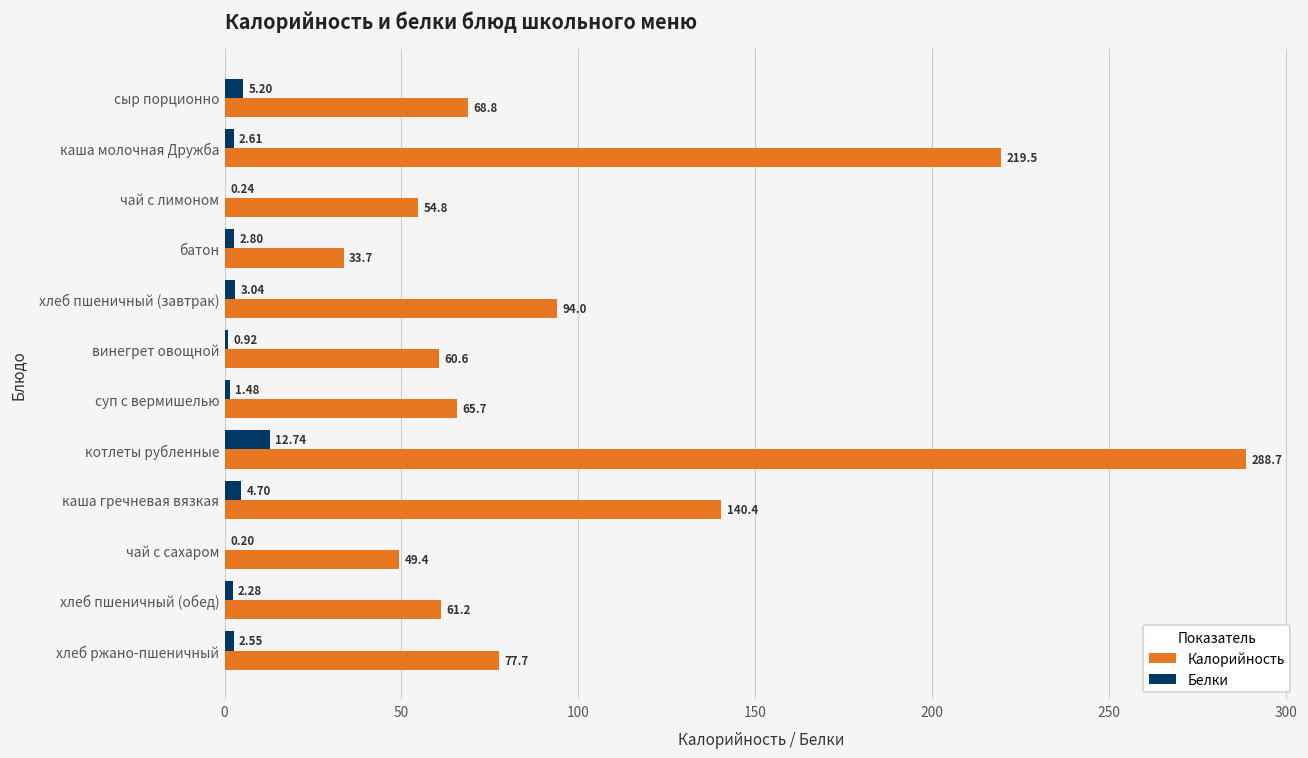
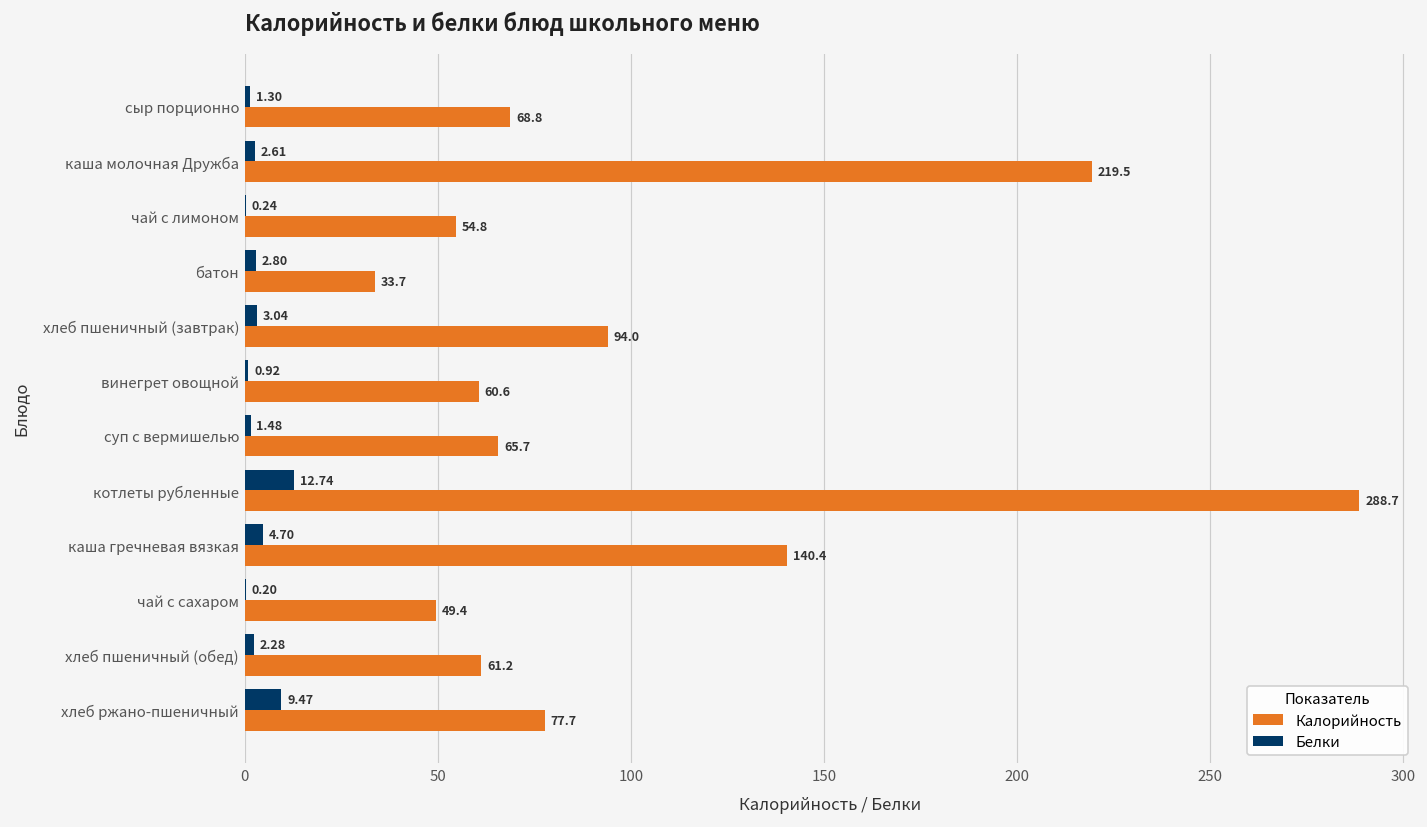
Белки, сыр порционно: 5.20 -> 1.30
Белки, хлеб ржано-пшеничный: 2.55 -> 9.47
